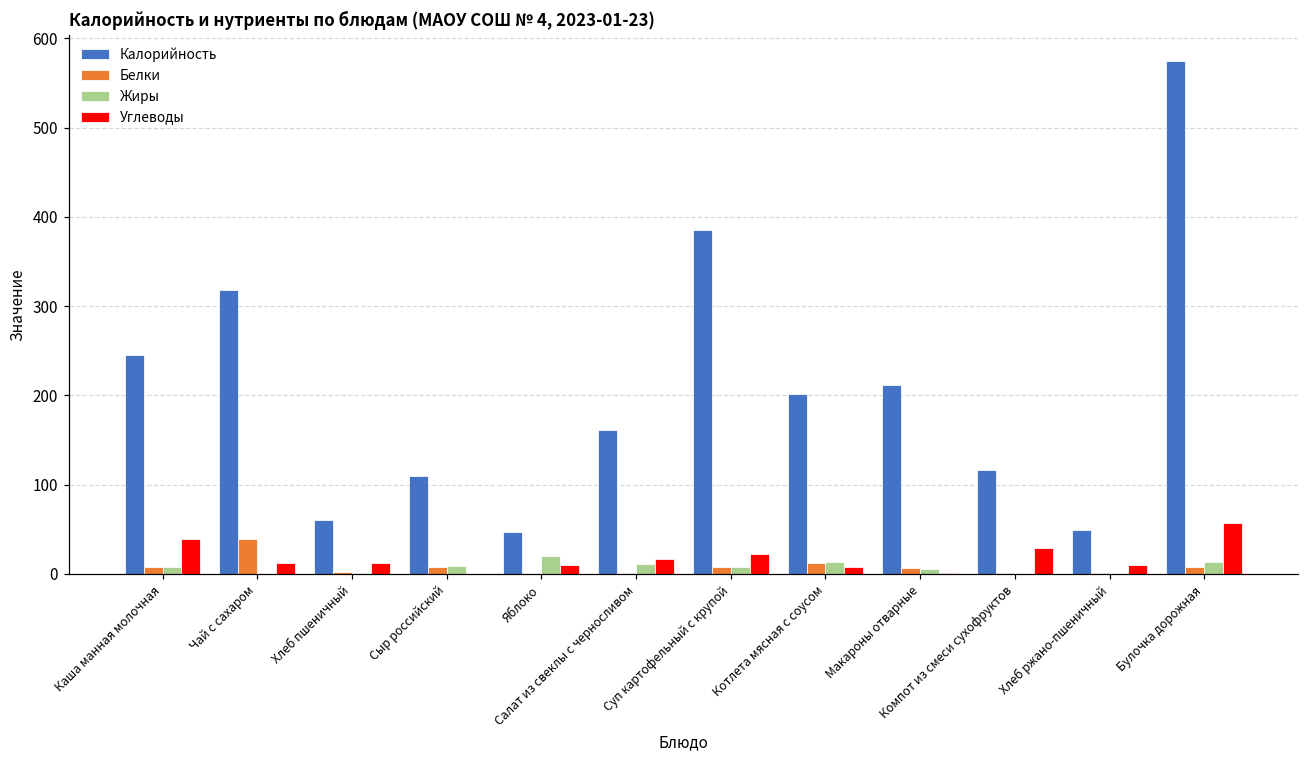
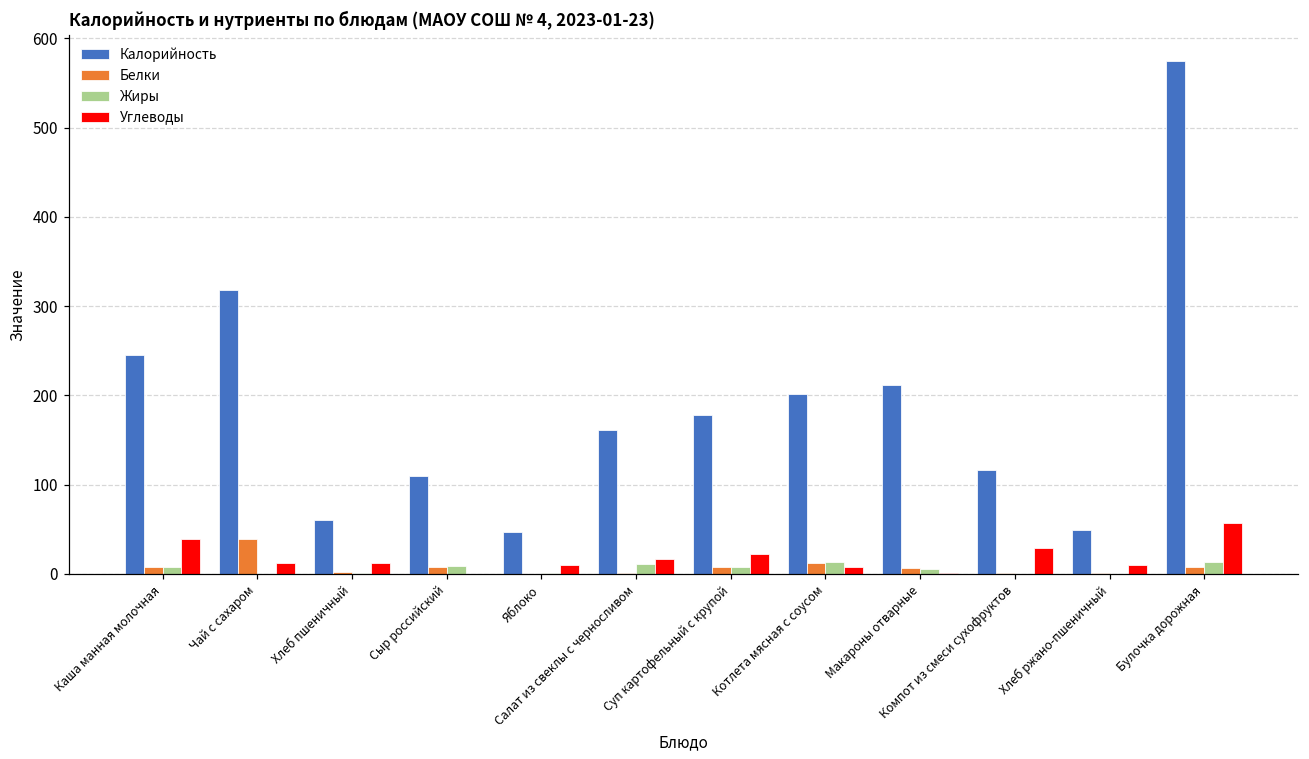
Жиры, Яблоко: 20 -> 0
Калорийность, Суп картофельный с крупой: 390 -> 180
